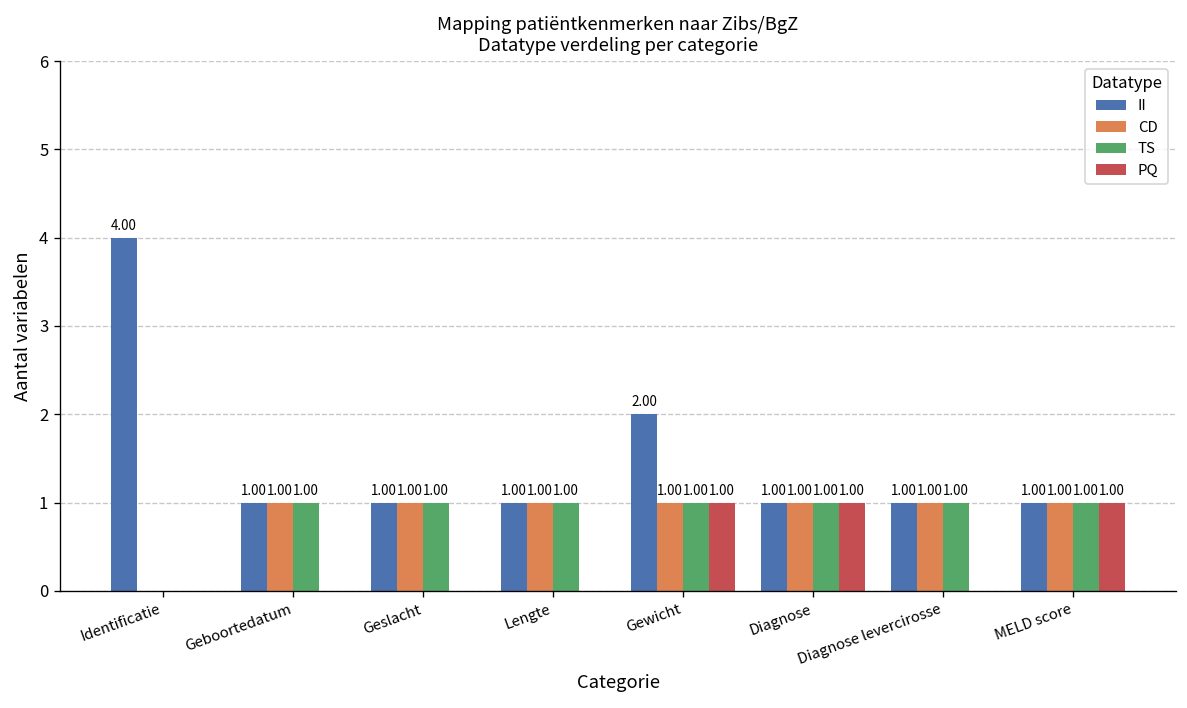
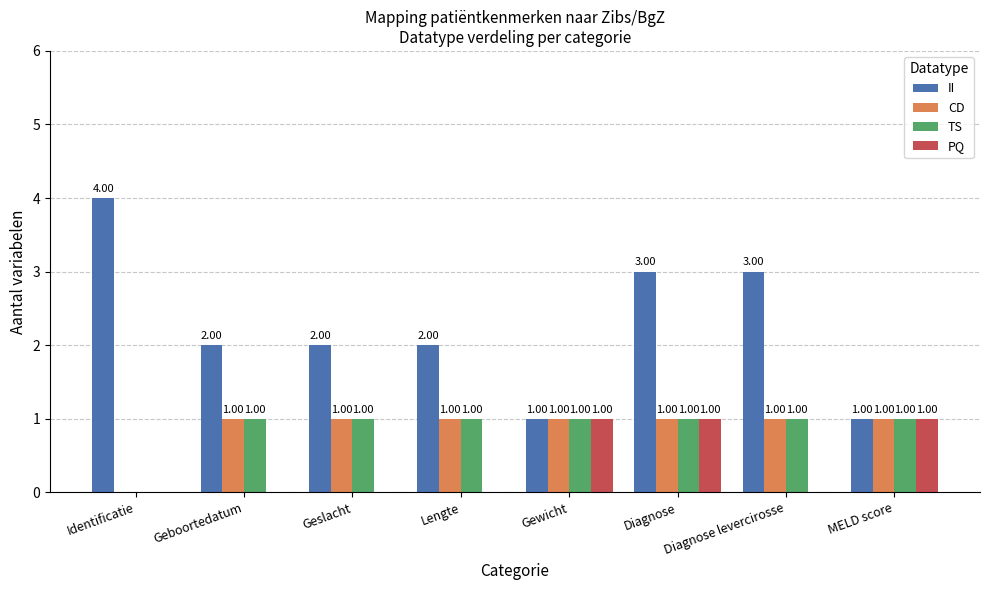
II, Geboortedatum: 1.00 -> 2.00
II, Geslacht: 1.00 -> 2.00
II, Lengte: 1.00 -> 2.00
II, Gewicht: 2.00 -> 1.00
II, Diagnose: 1.00 -> 3.00
II, Diagnose levercirosse: 1.00 -> 3.00
